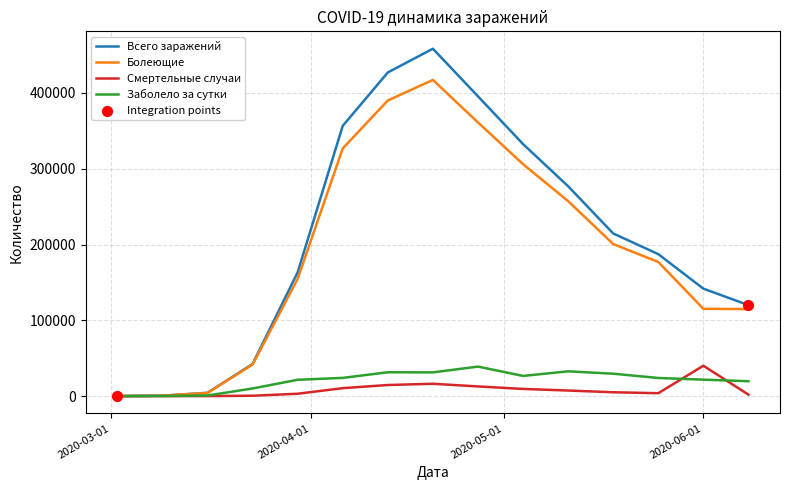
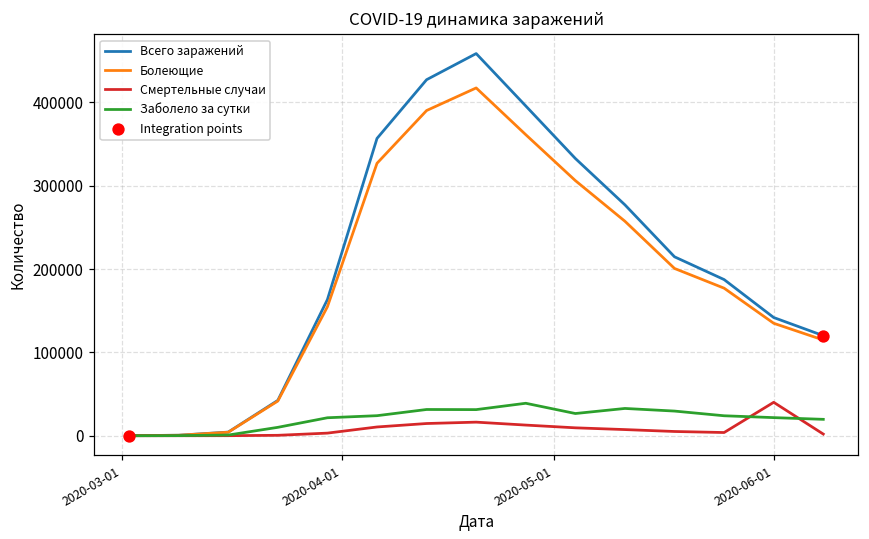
Болеющие, 2020-06-01: 120000 -> 130000
